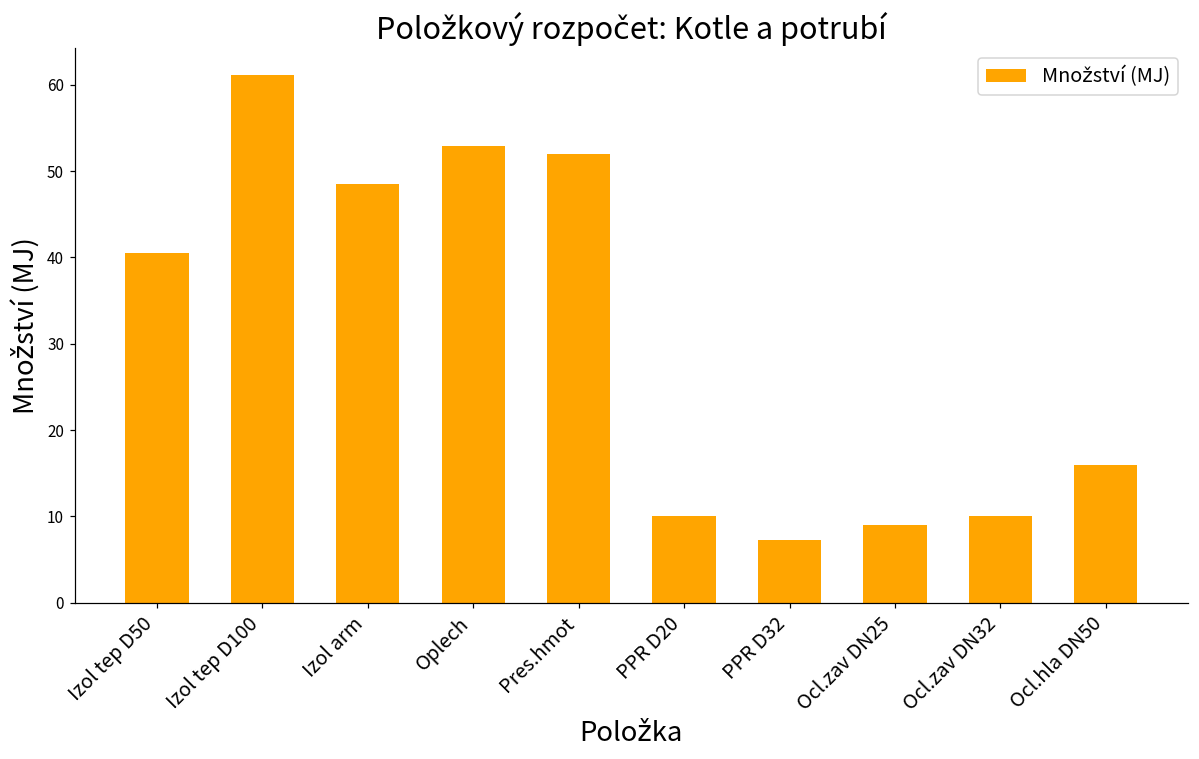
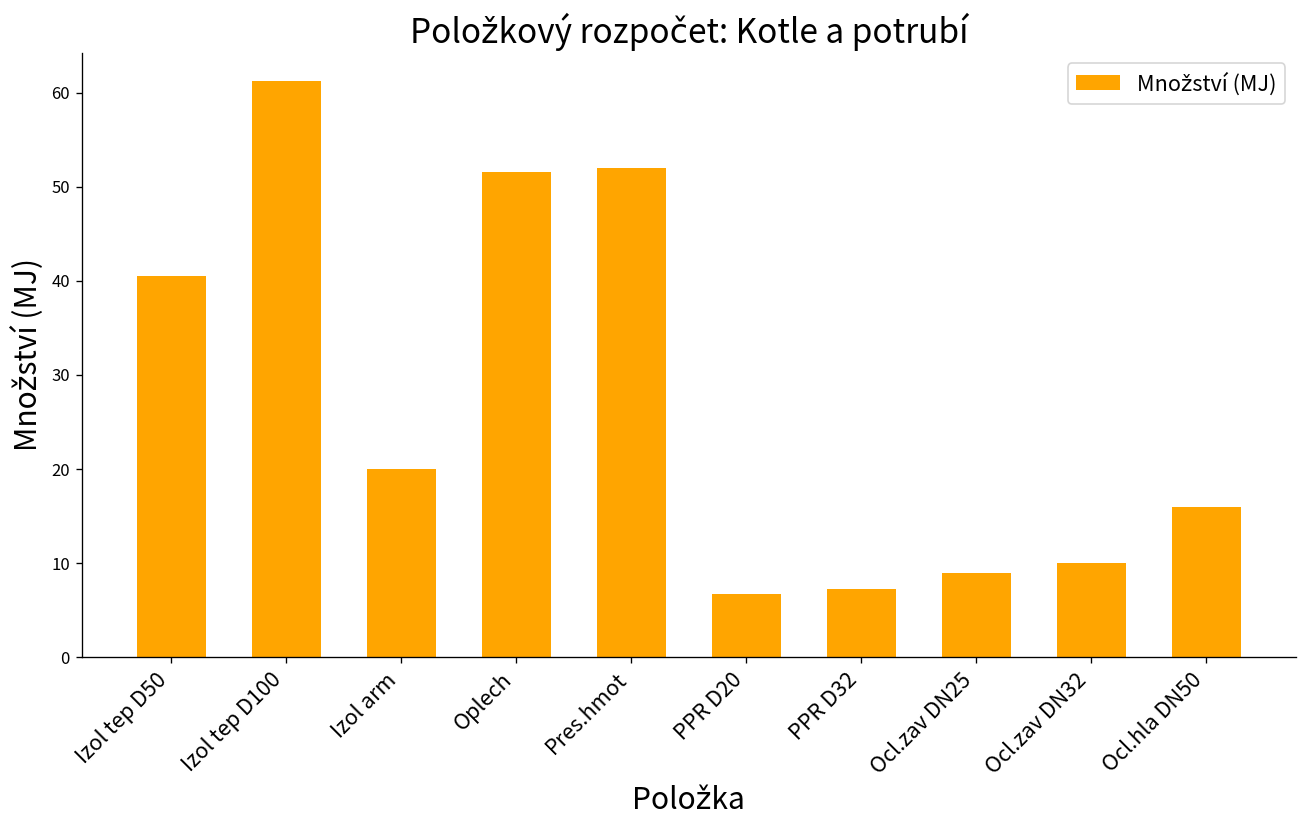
Izol arm: 49 -> 20
Oplech: 53 -> 52
PPR D20: 10 -> 7
